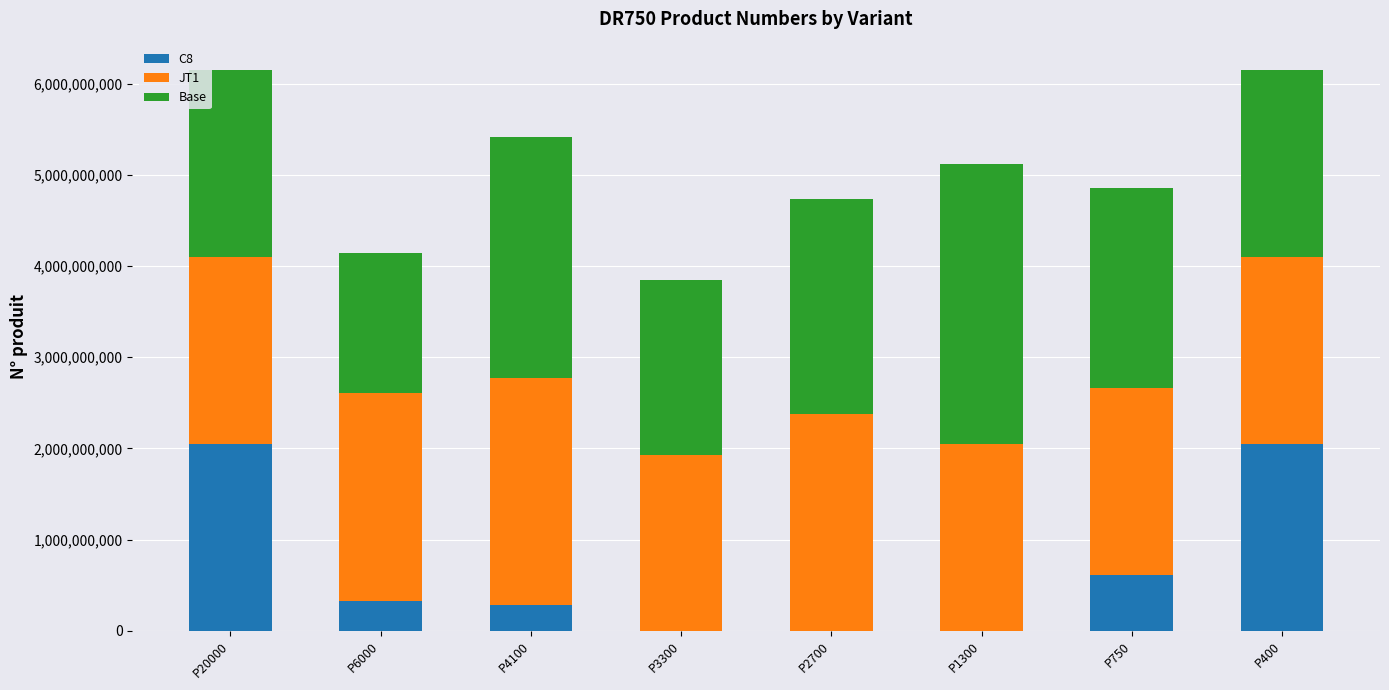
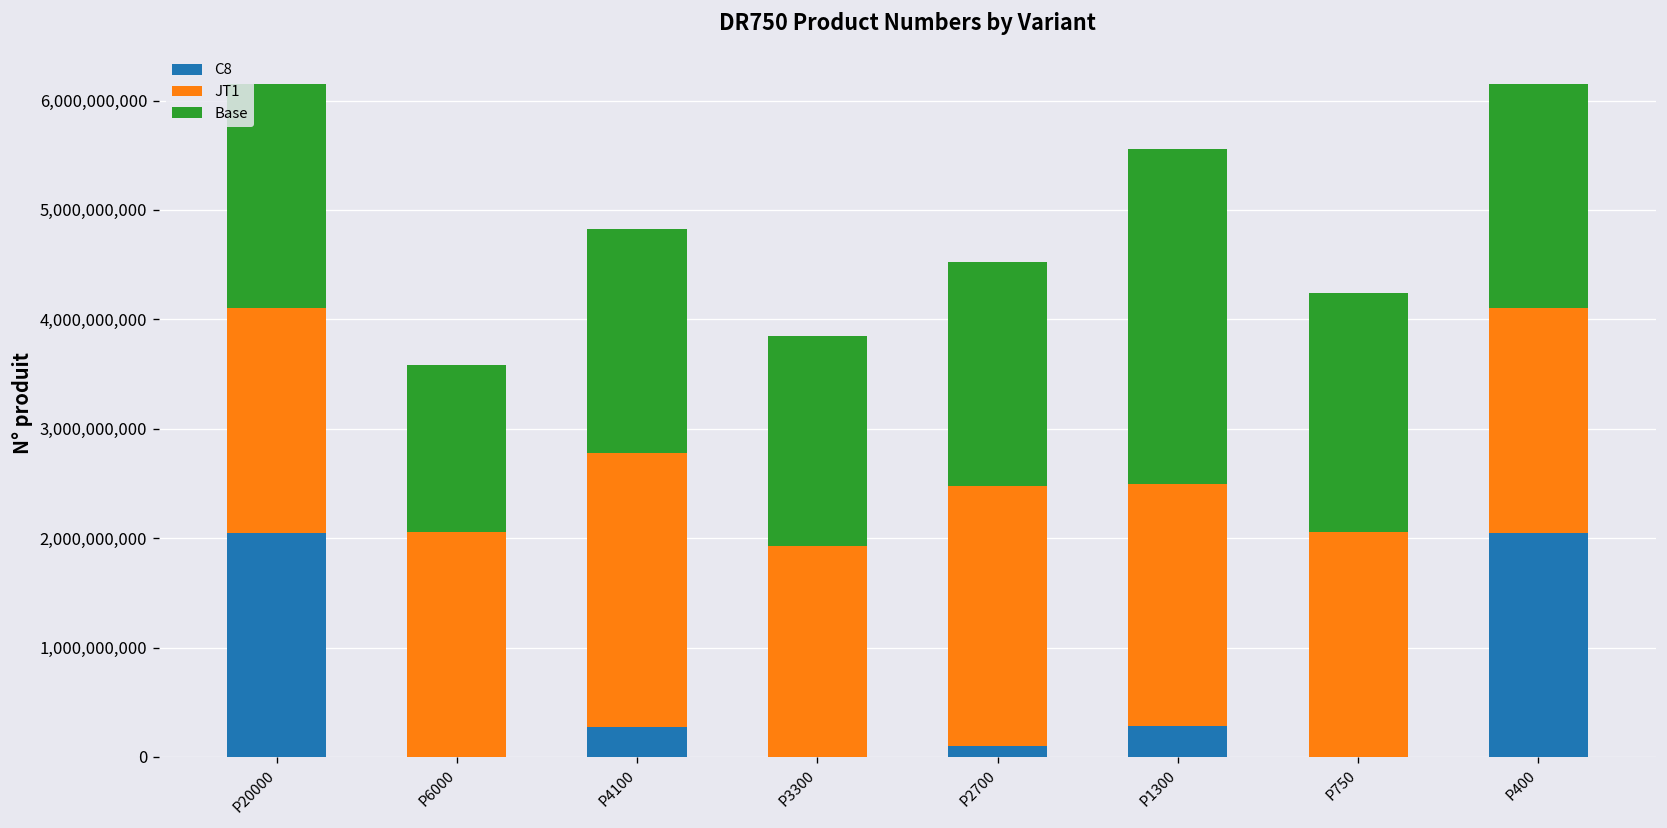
C8, P6000: 300,000,000 -> 0
JT1, P6000: 2,300,000,000 -> 2,100,000,000
Base, P4100: 2,600,000,000 -> 2,100,000,000
C8, P2700: 0 -> 100,000,000
Base, P2700: 2,400,000,000 -> 2,100,000,000
C8, P1300: 0 -> 300,000,000
JT1, P1300: 2,100,000,000 -> 2,200,000,000
C8, P750: 600,000,000 -> 0
